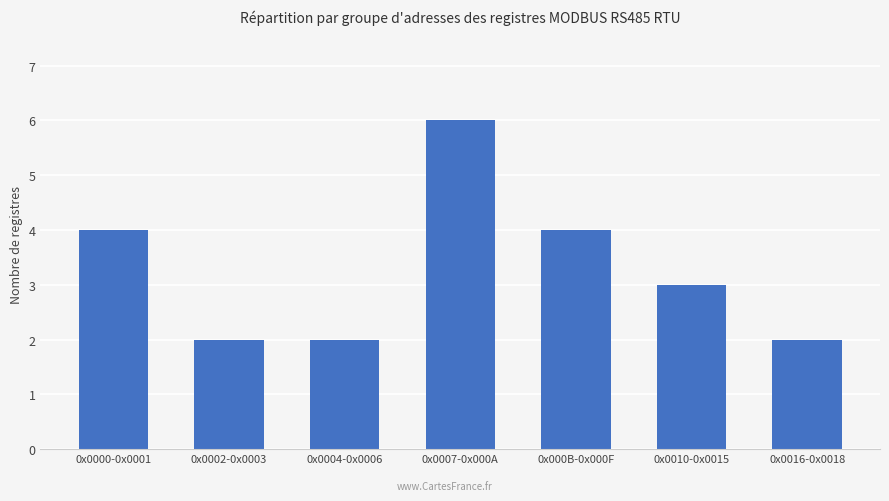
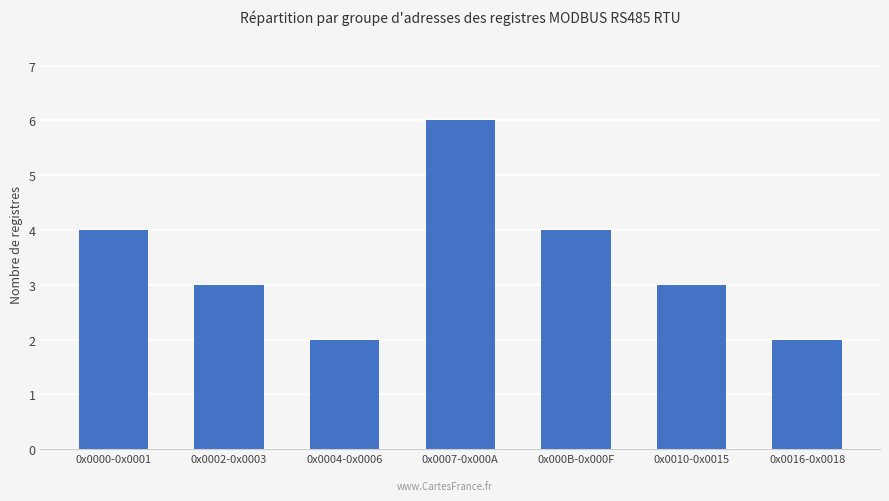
0x0002-0x0003: 2 -> 3
